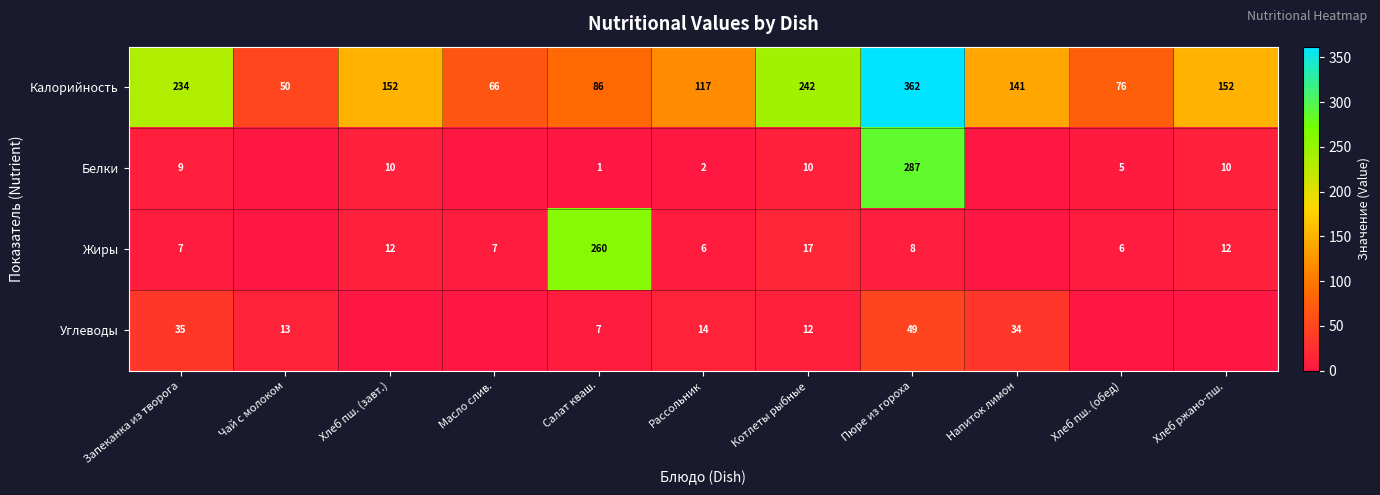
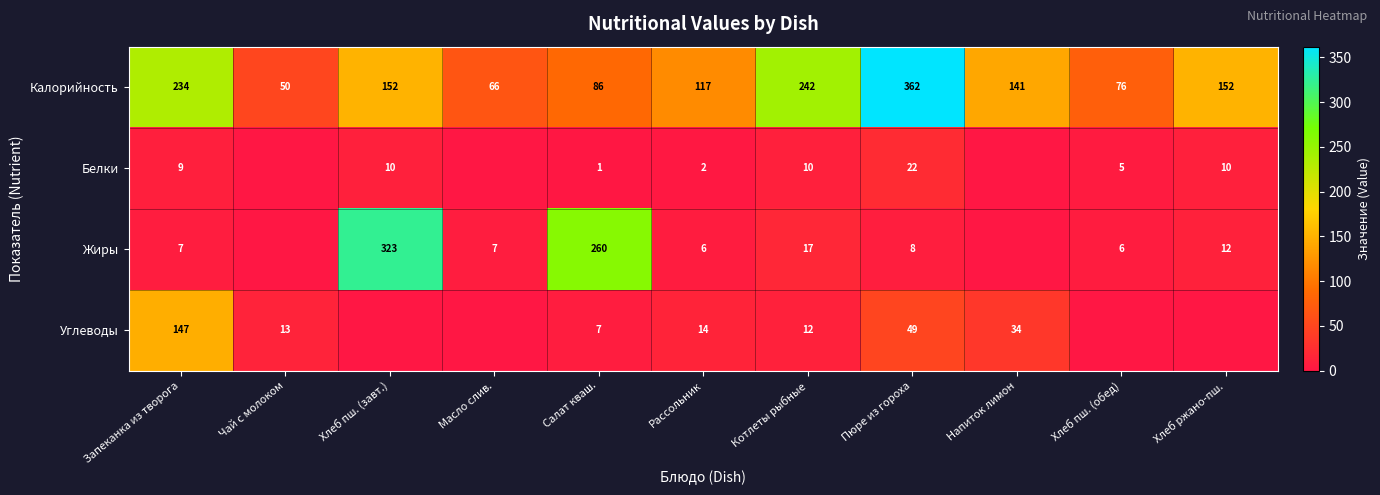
Белки, Пюре из гороха: 287 -> 22
Жиры, Хлеб пш. (завт.): 12 -> 323
Углеводы, Запеканка из творога: 35 -> 147
